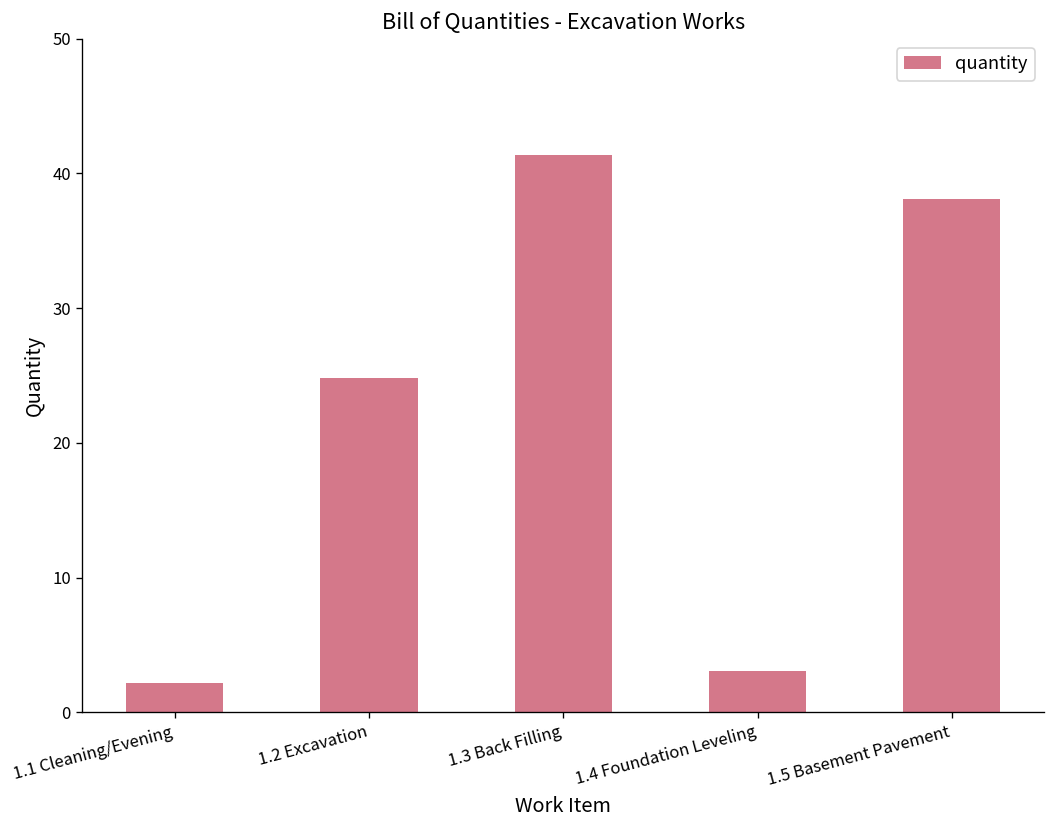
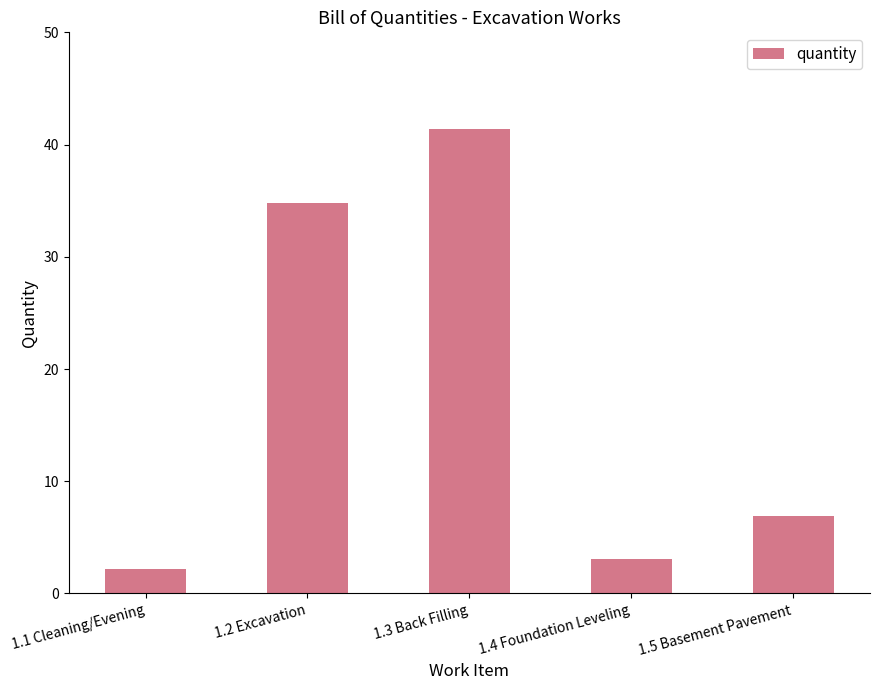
1.2 Excavation: 24.8 -> 34.8
1.5 Basement Pavement: 38.1 -> 6.9
